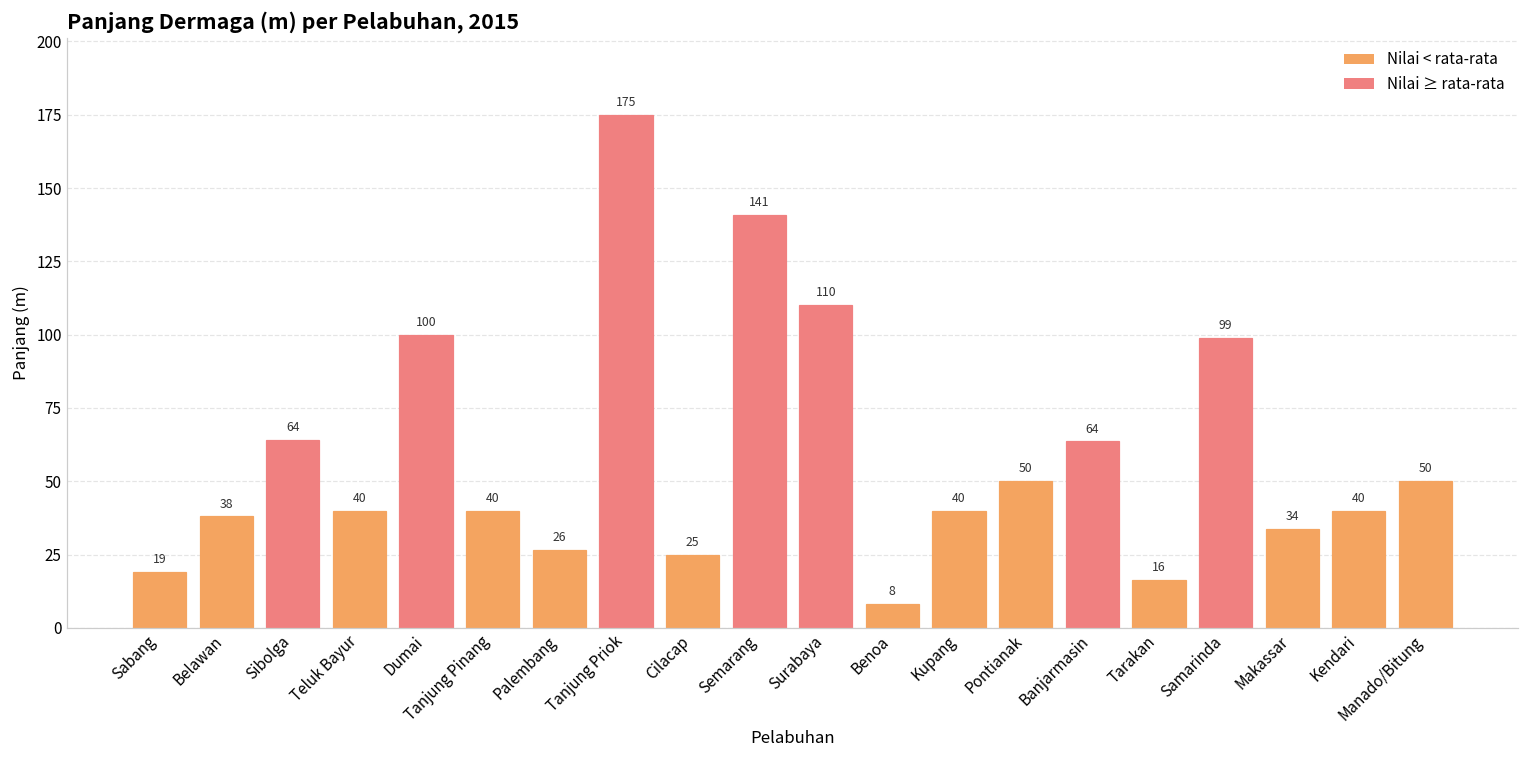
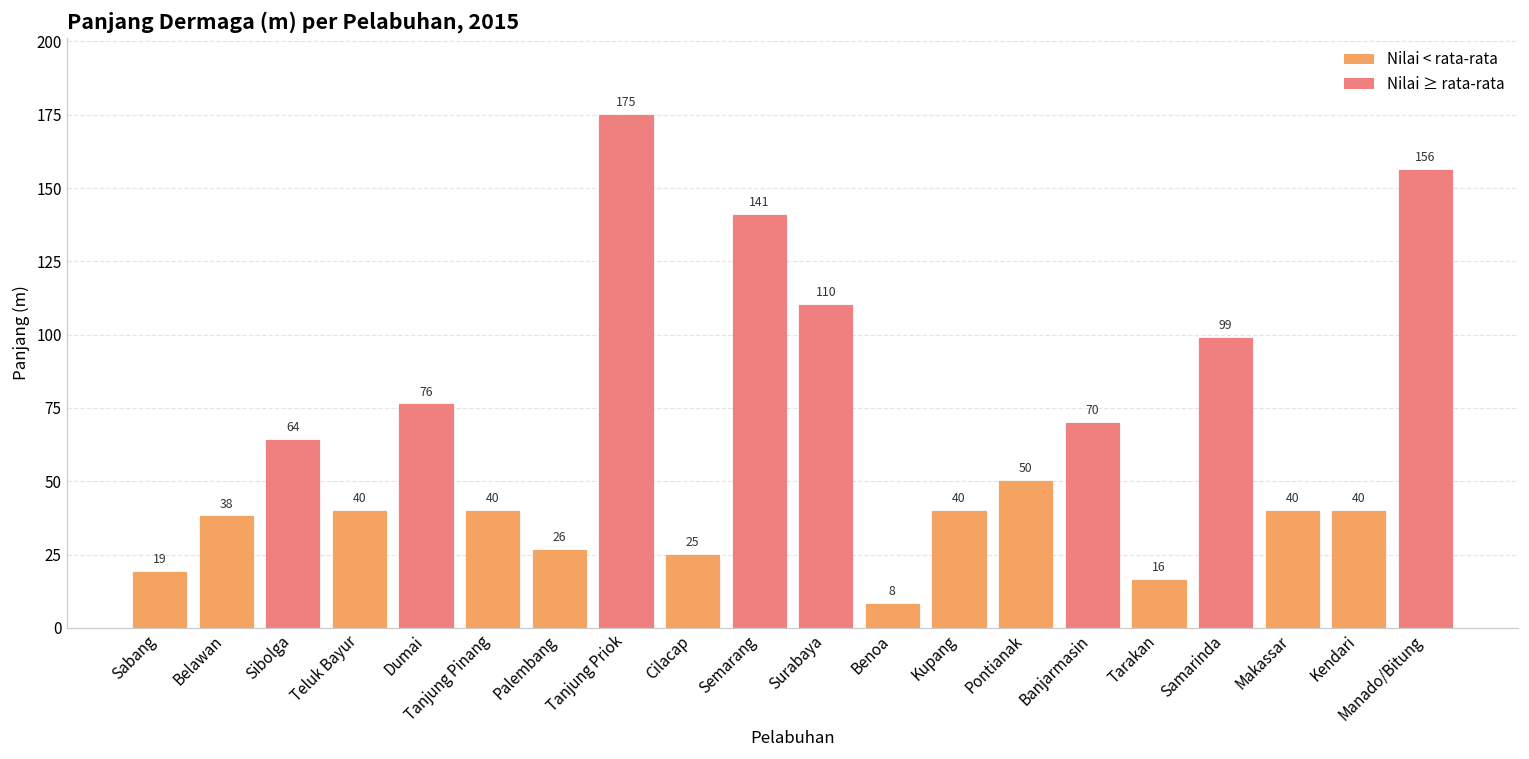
Dumai: 100 -> 76
Banjarmasin: 64 -> 70
Makassar: 34 -> 40
Manado/Bitung: 50 -> 156
